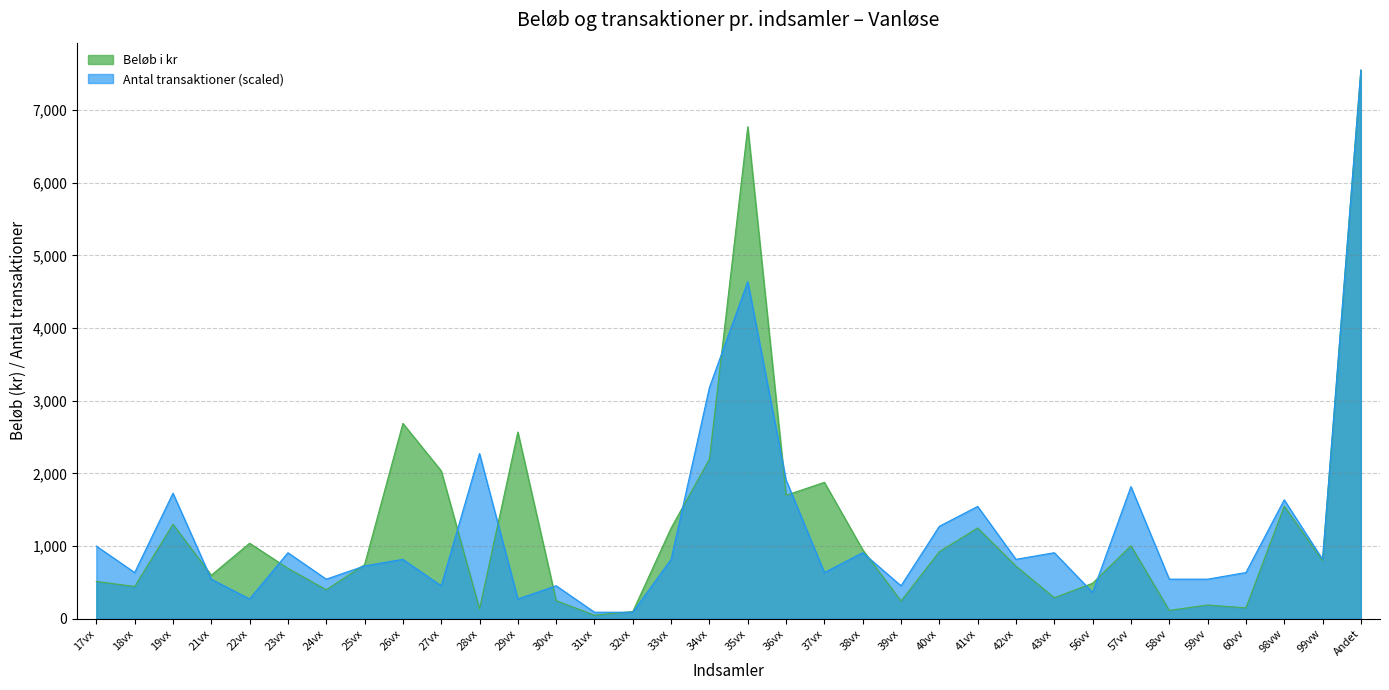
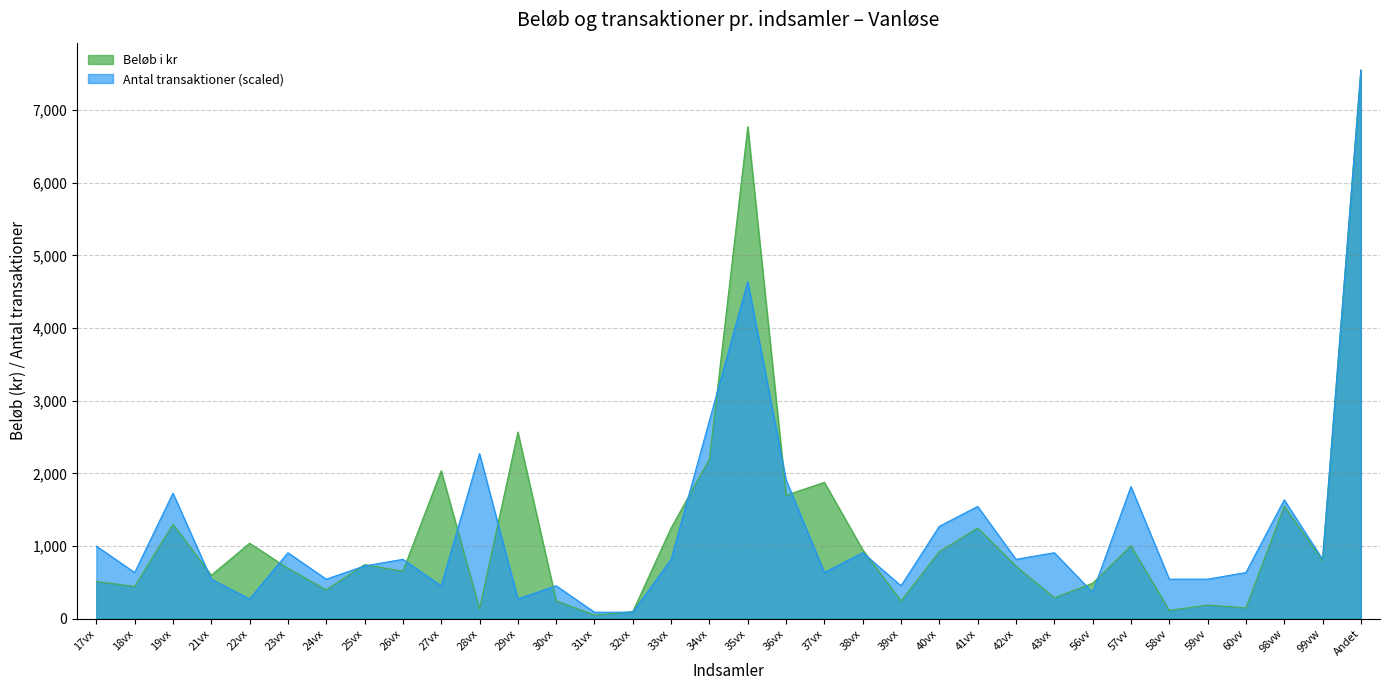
Beløb i kr, 26vx: 2,700 -> 700
Antal transaktioner (scaled), 34vx: 3,200 -> 2,700
